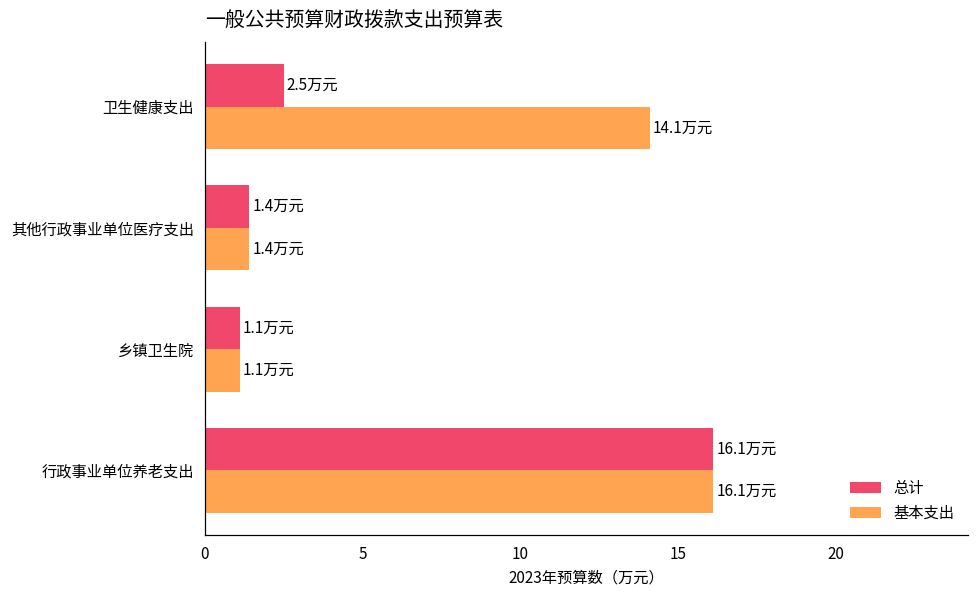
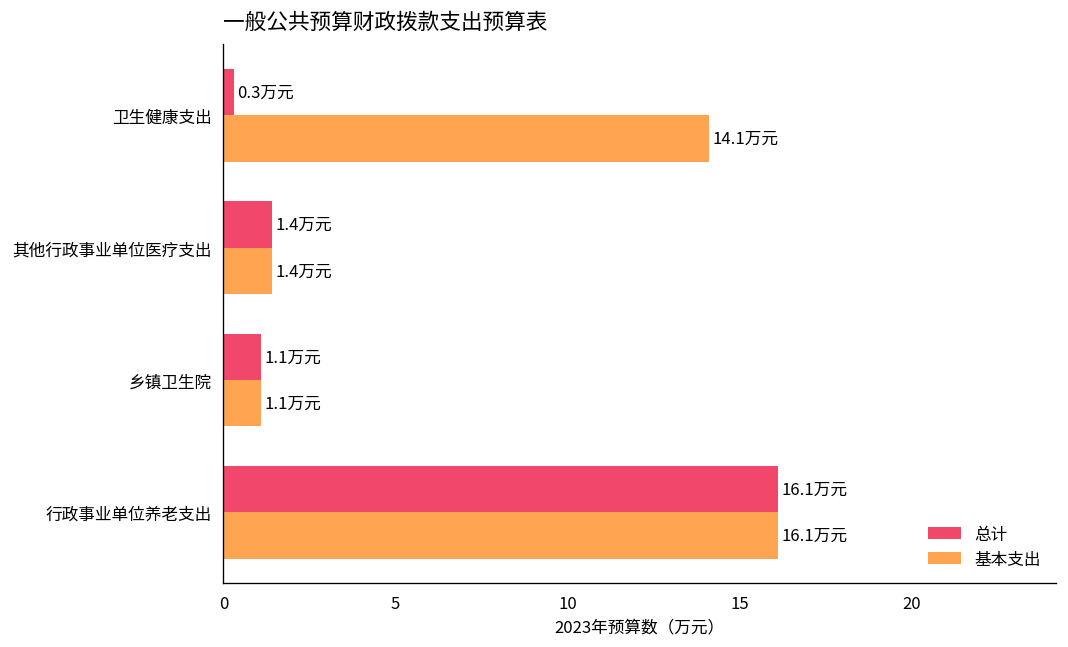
总计, 卫生健康支出: 2.5 -> 0.3
